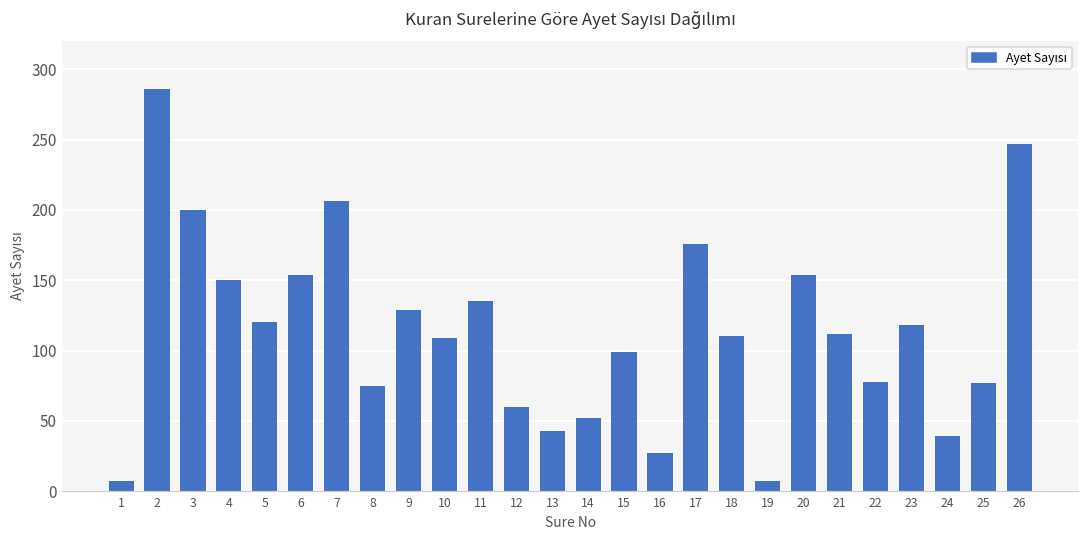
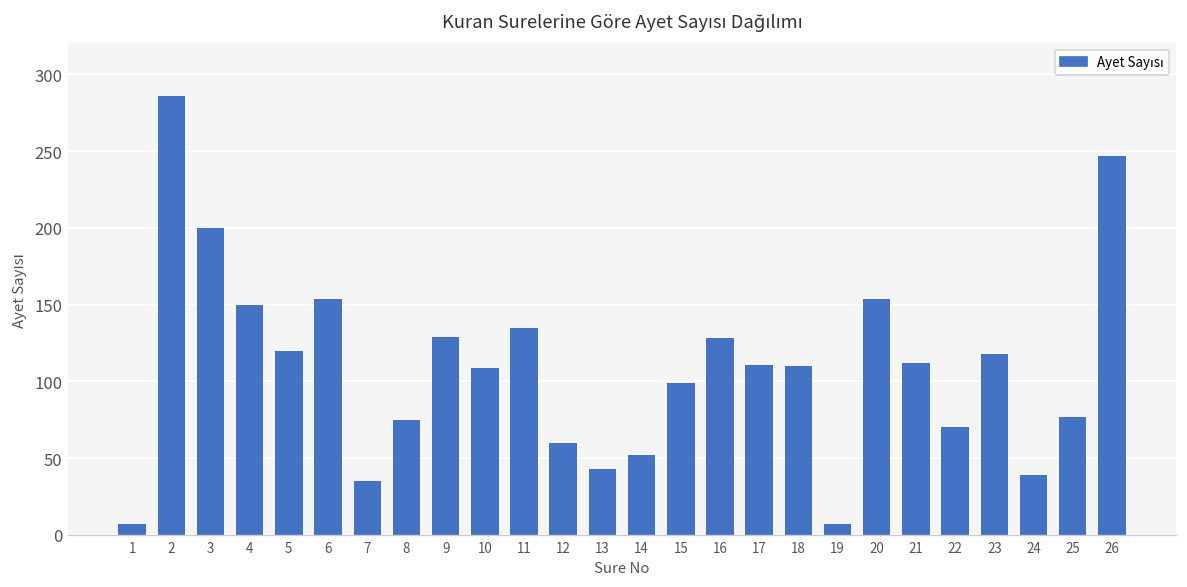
7: 206 -> 35
16: 27 -> 128
17: 176 -> 111
22: 78 -> 70
